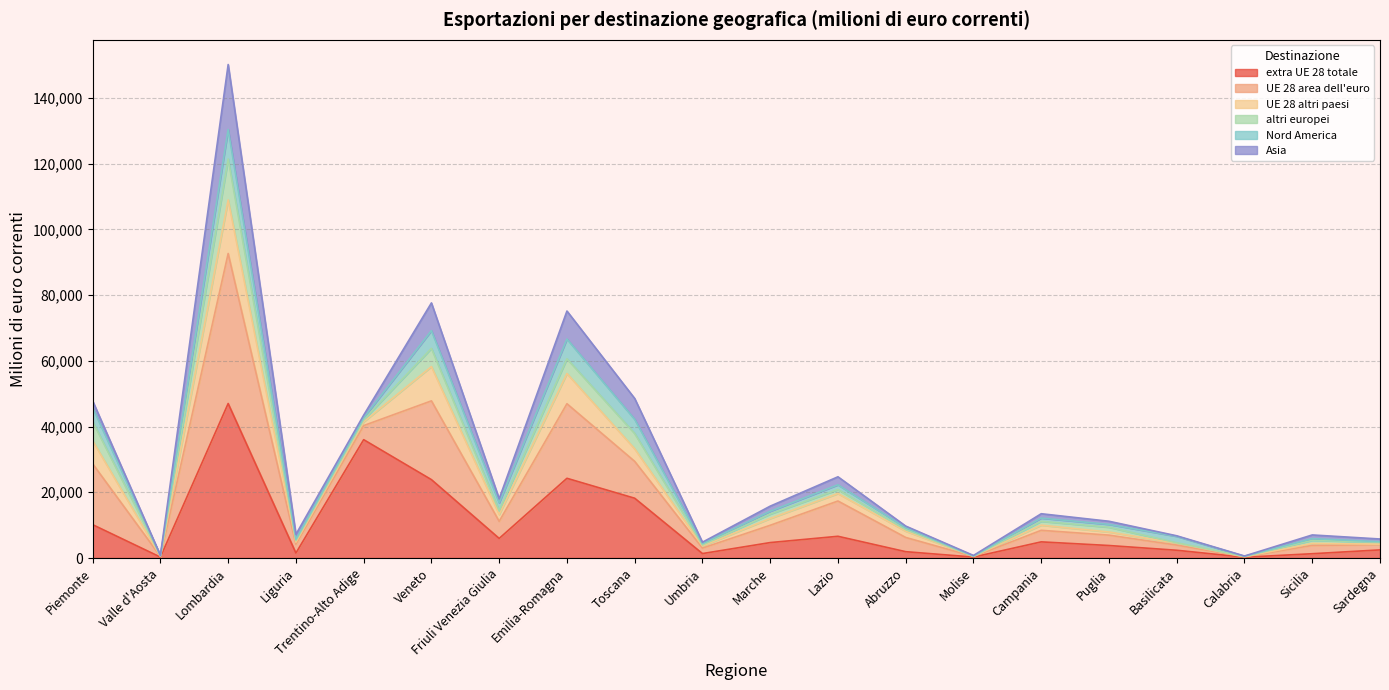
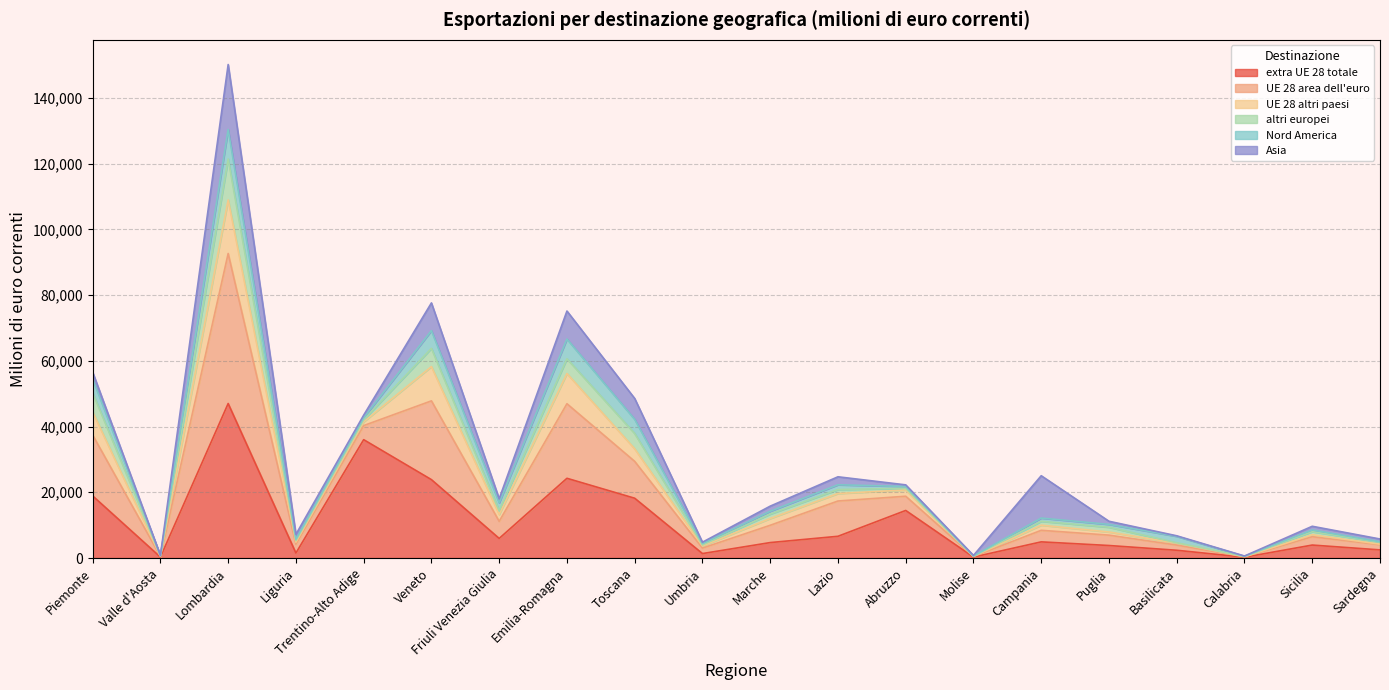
extra UE 28 totale, Piemonte: 10,000 -> 19,000
extra UE 28 totale, Abruzzo: 2,000 -> 14,000
Asia, Campania: 1,000 -> 13,000
extra UE 28 totale, Sicilia: 1,000 -> 4,000
